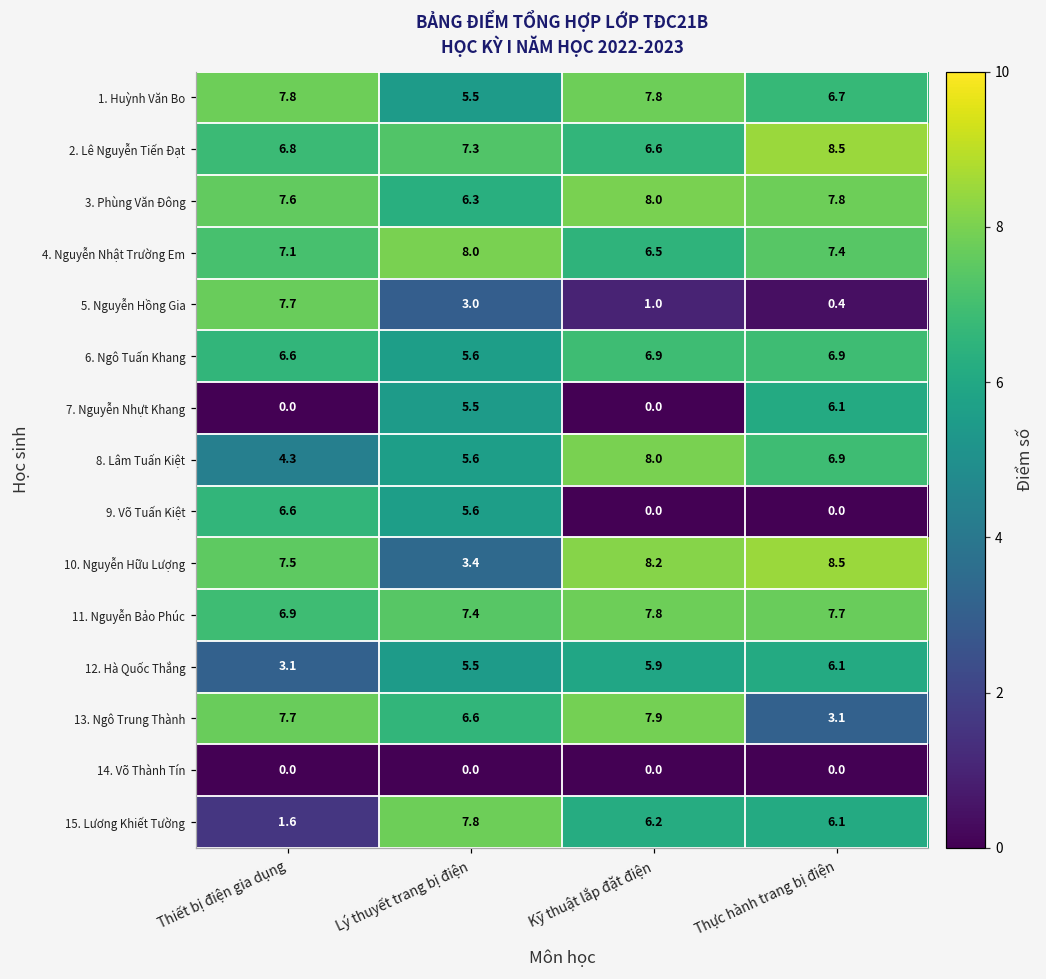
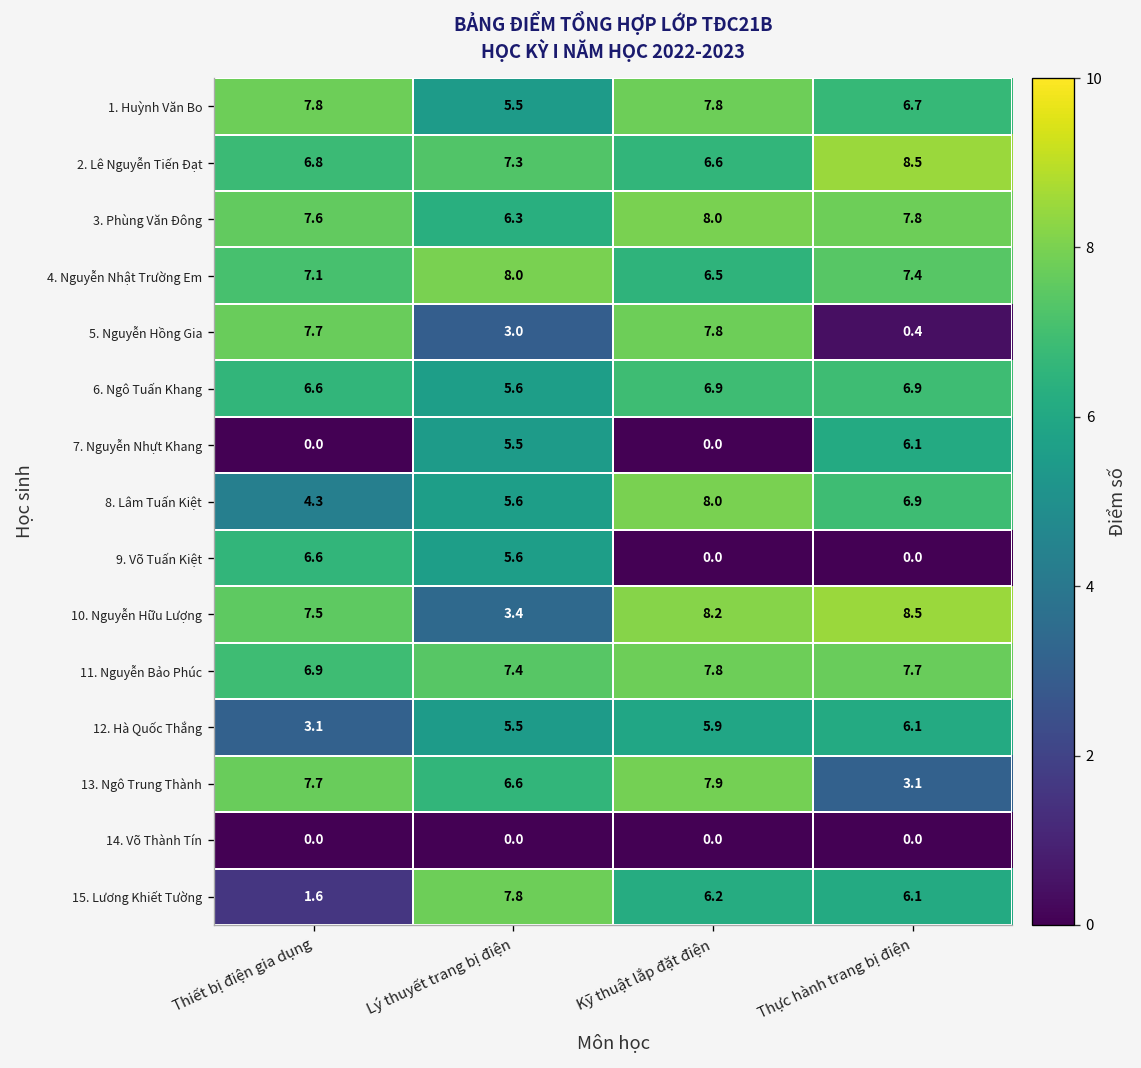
5. Nguyễn Hồng Gia, Kỹ thuật lắp đặt điện: 1.0 -> 7.8
